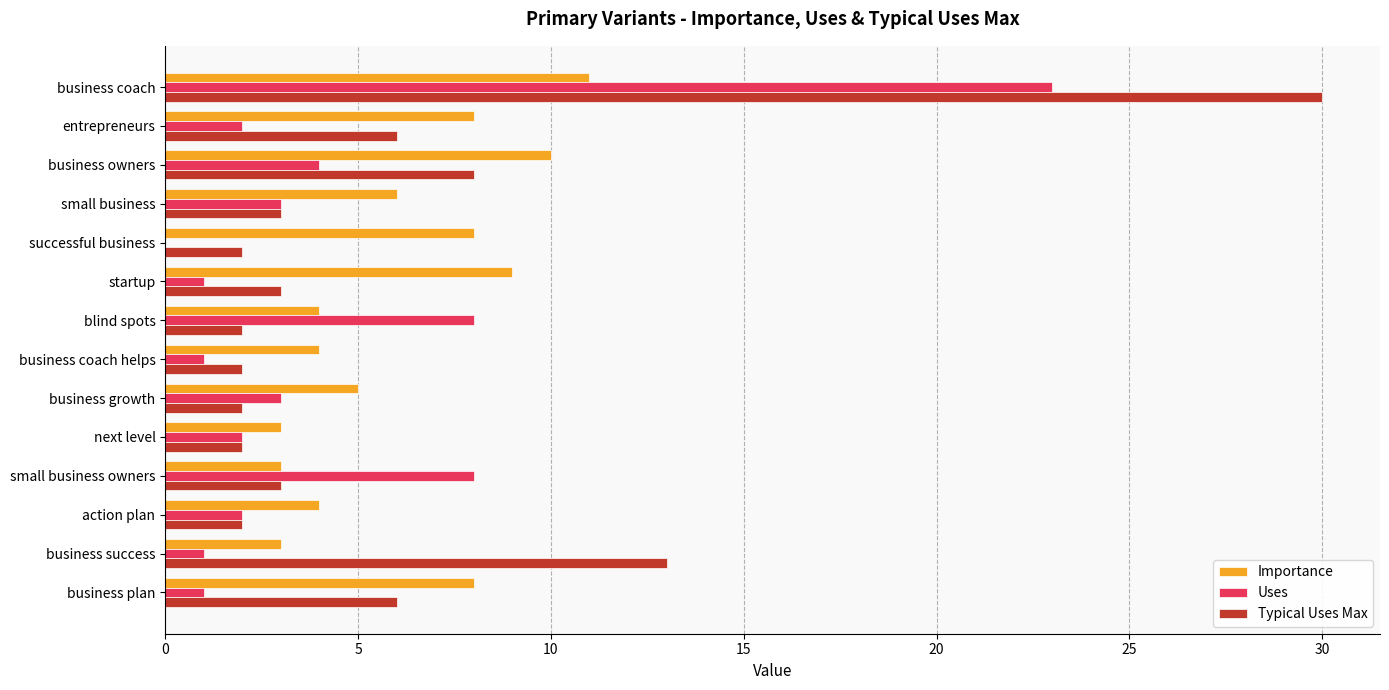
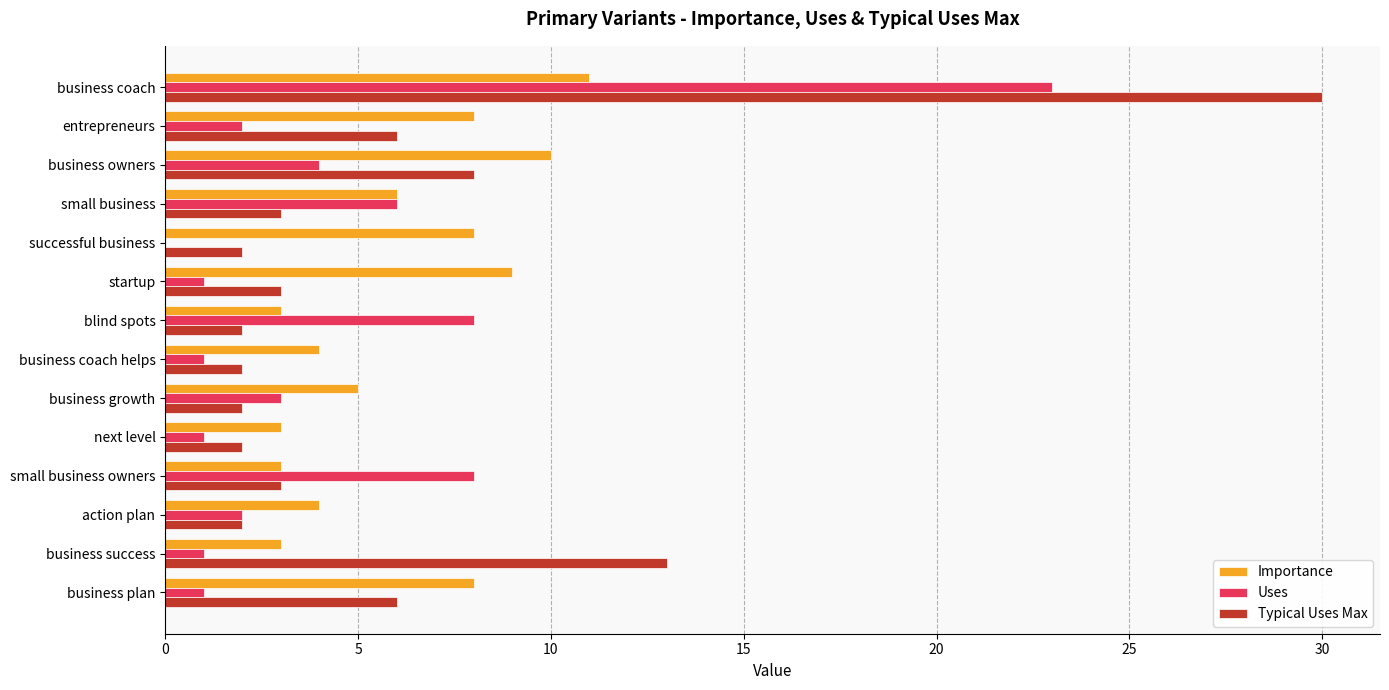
Uses, small business: 3 -> 6
Importance, blind spots: 4 -> 3
Uses, next level: 2 -> 1
